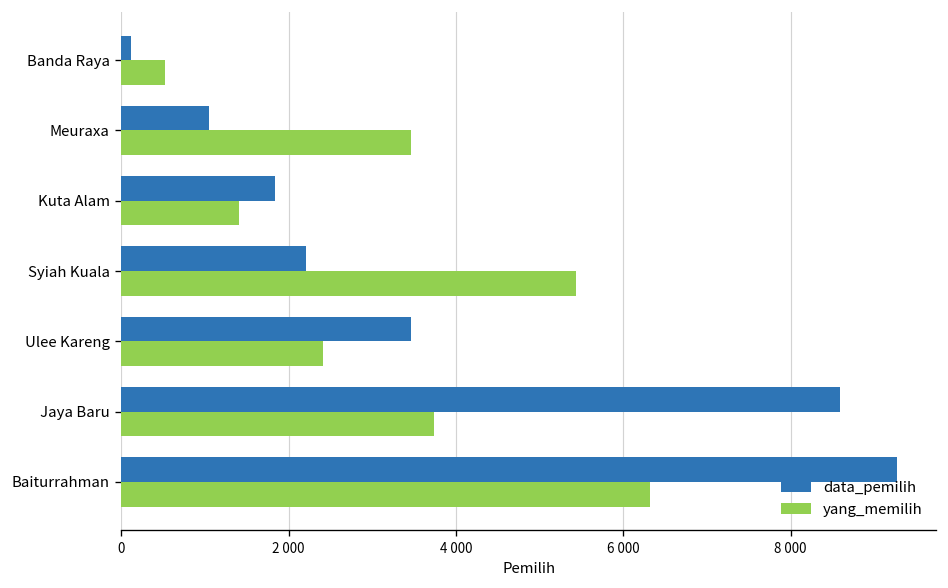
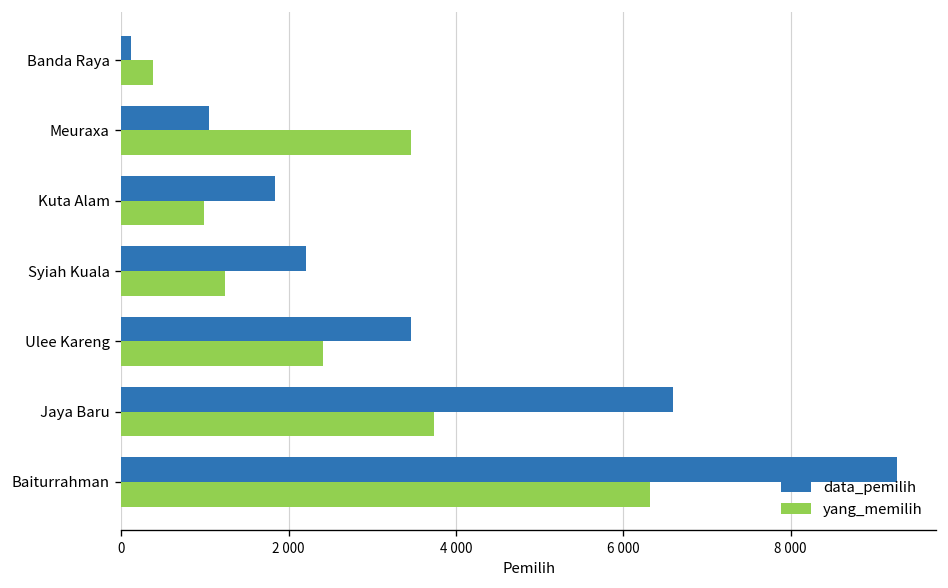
yang_memilih, Banda Raya: 500 -> 400
yang_memilih, Kuta Alam: 1400 -> 1000
yang_memilih, Syiah Kuala: 5400 -> 1200
data_pemilih, Jaya Baru: 8600 -> 6600
